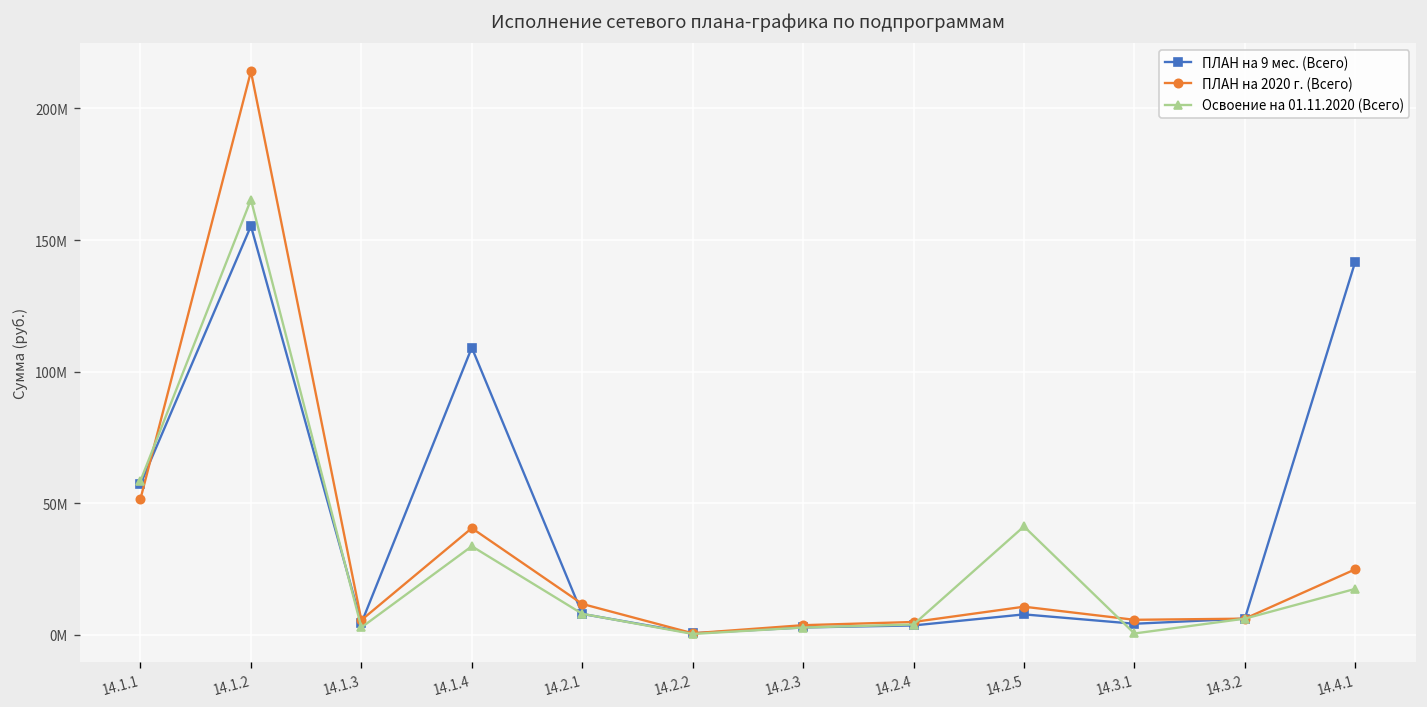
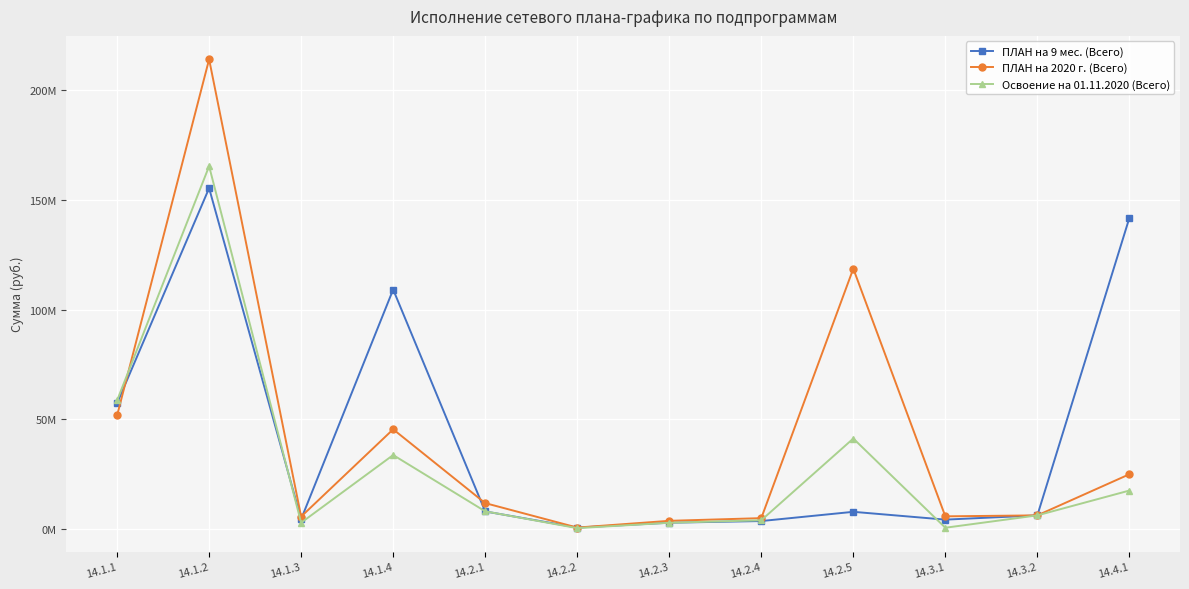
ПЛАН на 2020 г. (Всего), 14.1.4: 41000000 -> 45000000
ПЛАН на 2020 г. (Всего), 14.2.5: 11000000 -> 119000000
